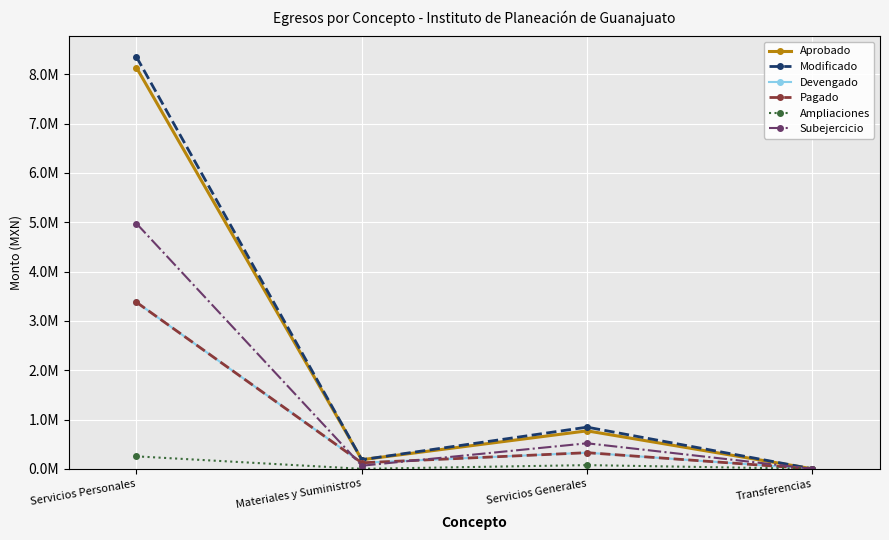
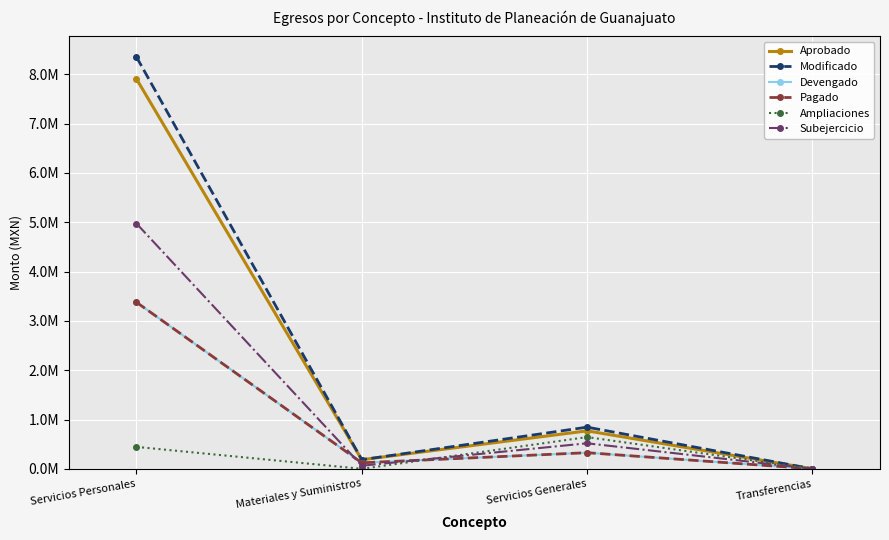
Aprobado, Servicios Personales: 8100000 -> 7900000
Ampliaciones, Servicios Personales: 300000 -> 400000
Ampliaciones, Servicios Generales: 100000 -> 600000
